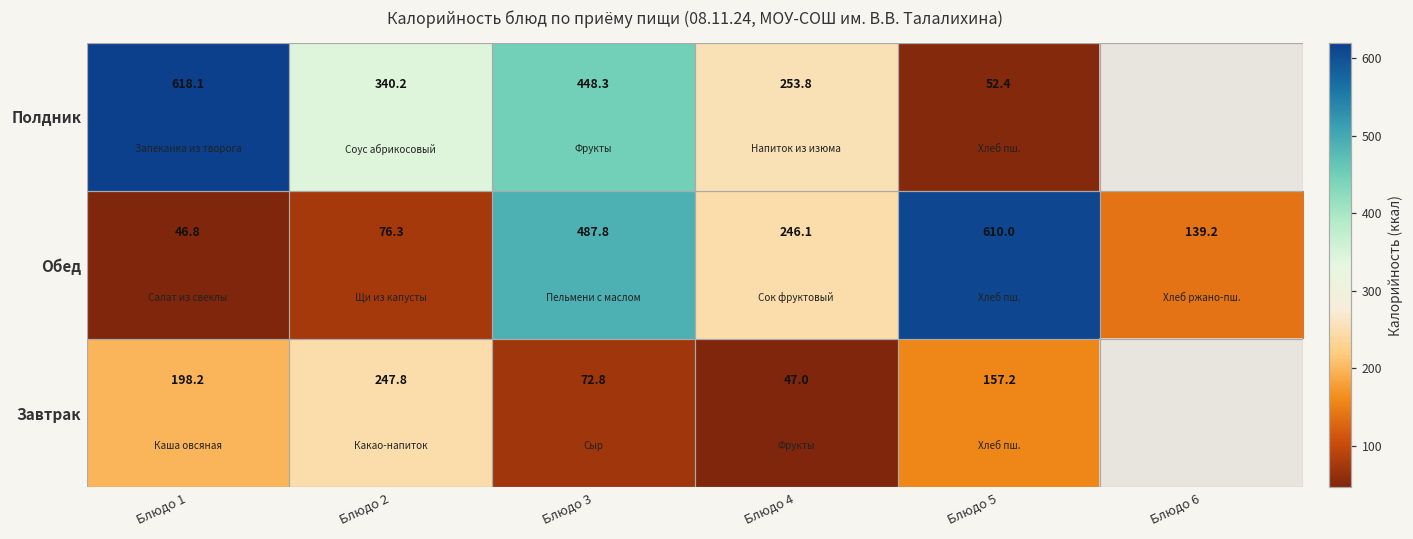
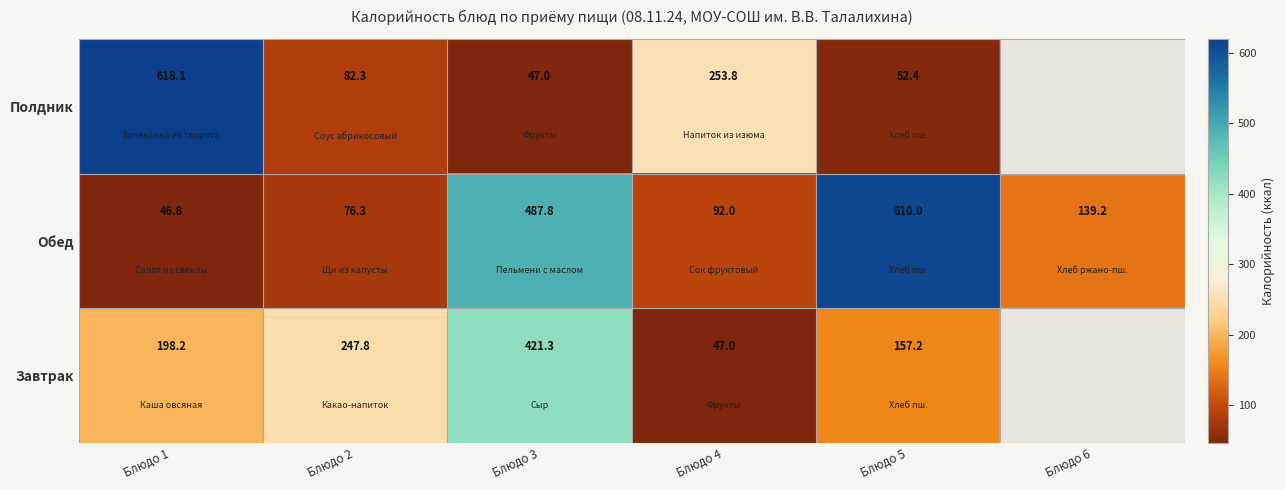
Полдник, Блюдо 2: 340.2 -> 82.3
Полдник, Блюдо 3: 448.3 -> 47.0
Обед, Блюдо 4: 246.1 -> 92.0
Завтрак, Блюдо 3: 72.8 -> 421.3
